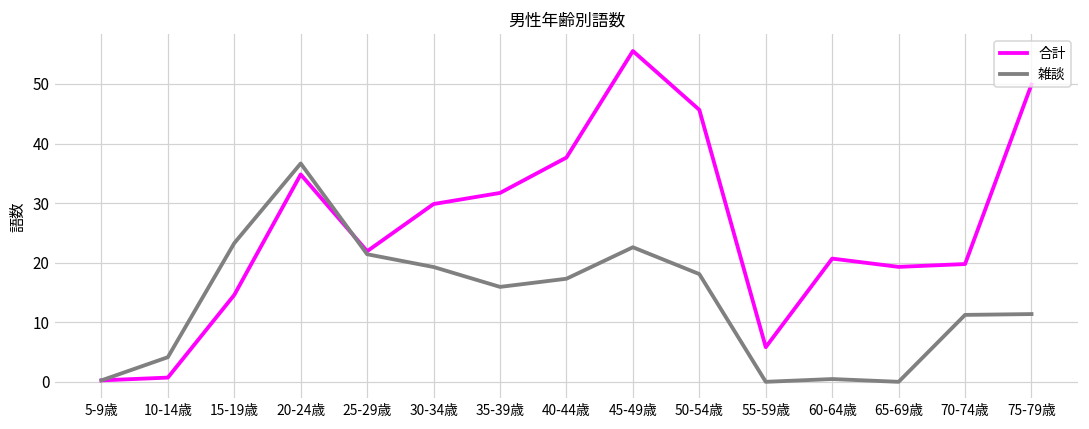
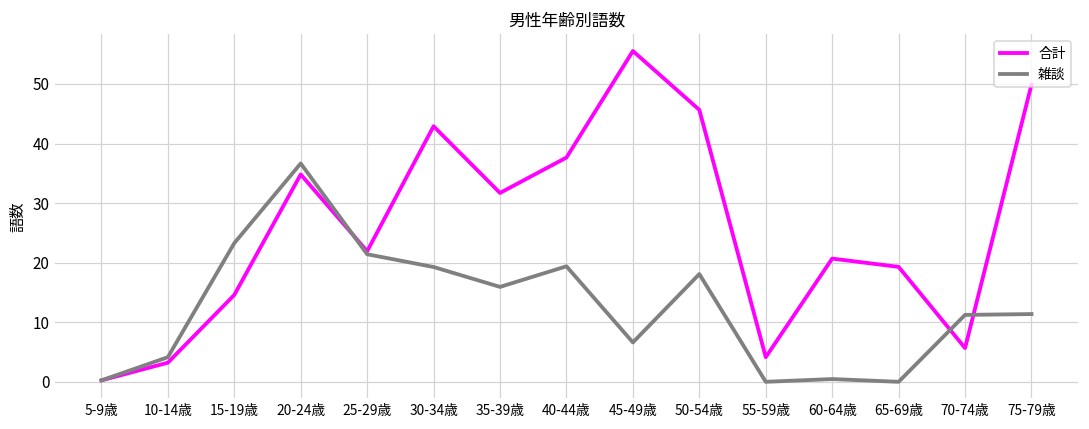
合計, 10-14歳: 1 -> 3
合計, 30-34歳: 30 -> 43
雑談, 40-44歳: 17 -> 19
雑談, 45-49歳: 23 -> 7
合計, 55-59歳: 6 -> 4
合計, 70-74歳: 20 -> 6
